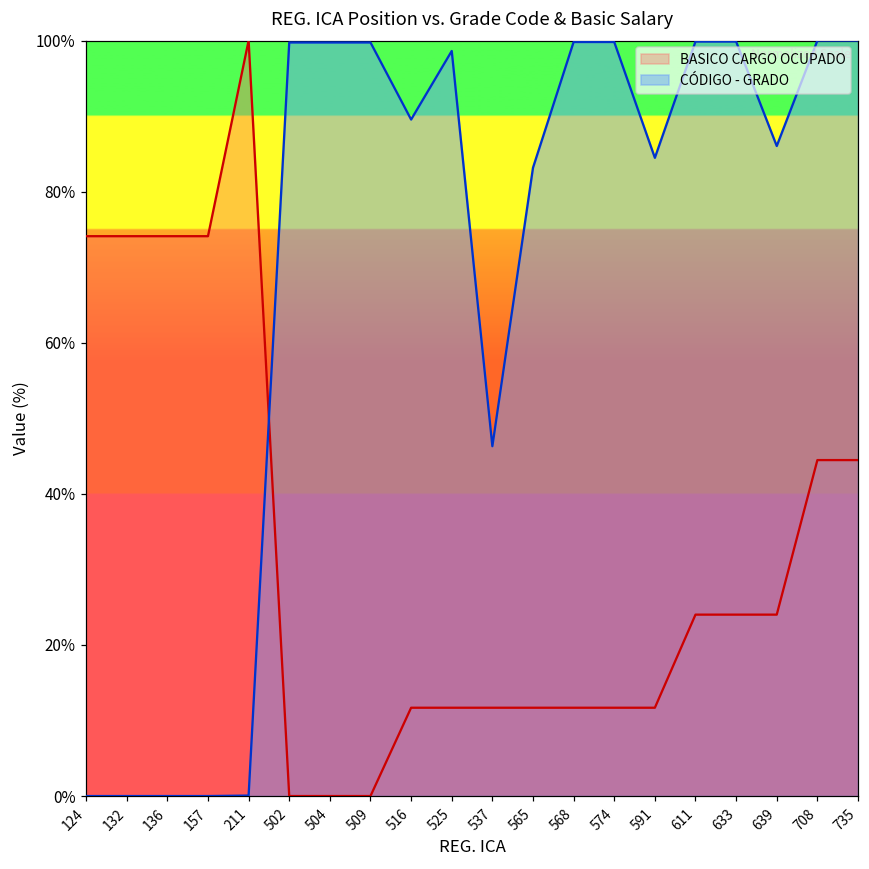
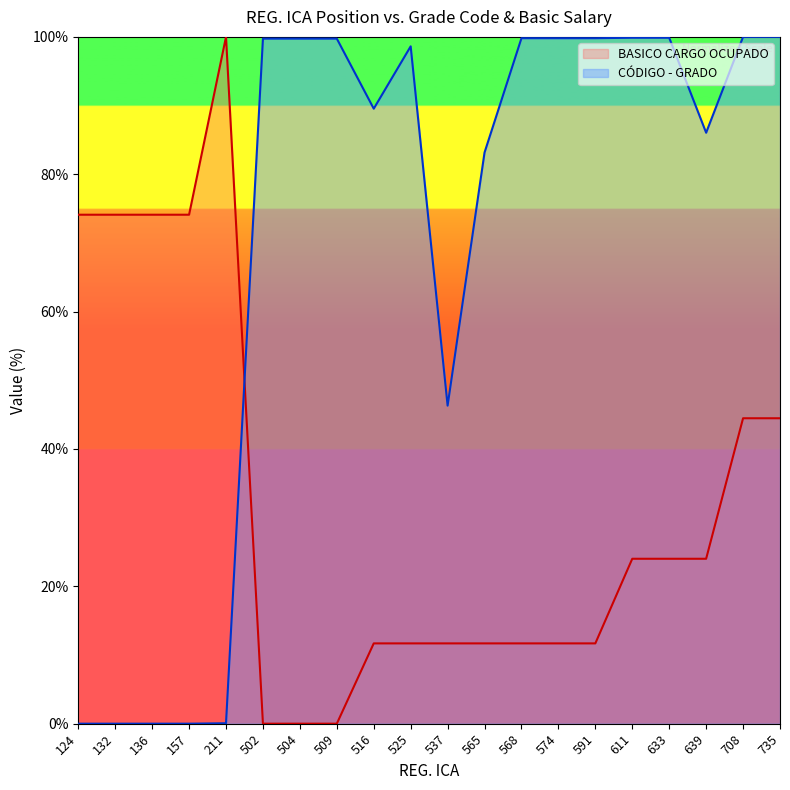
CÓDIGO - GRADO, 591: 84% -> 100%
